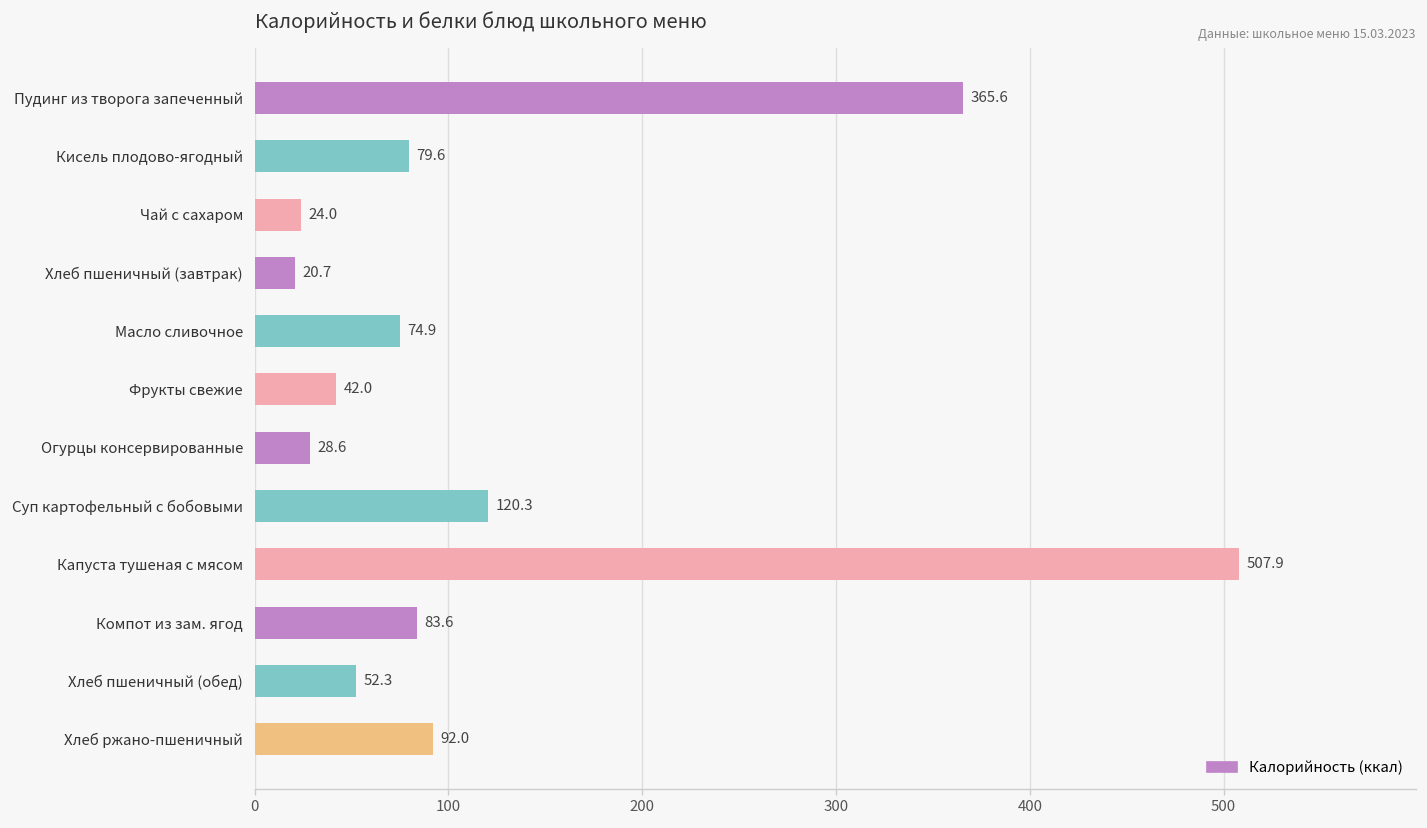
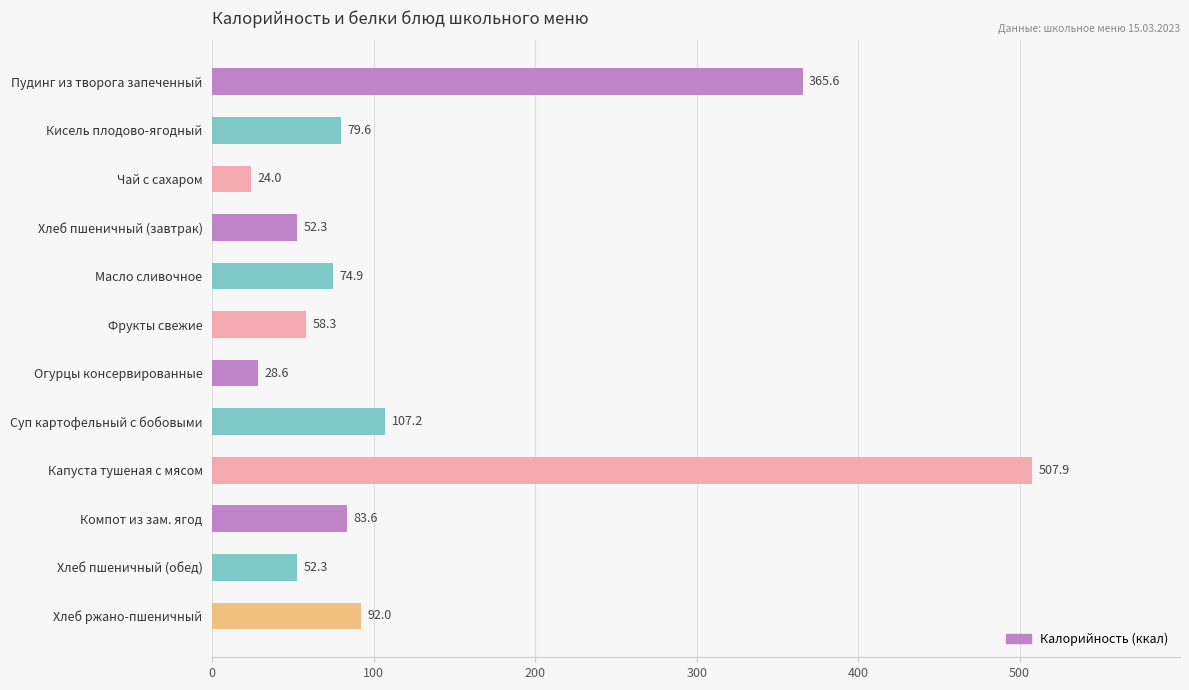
Хлеб пшеничный (завтрак): 20.7 -> 52.3
Фрукты свежие: 42.0 -> 58.3
Суп картофельный с бобовыми: 120.3 -> 107.2
